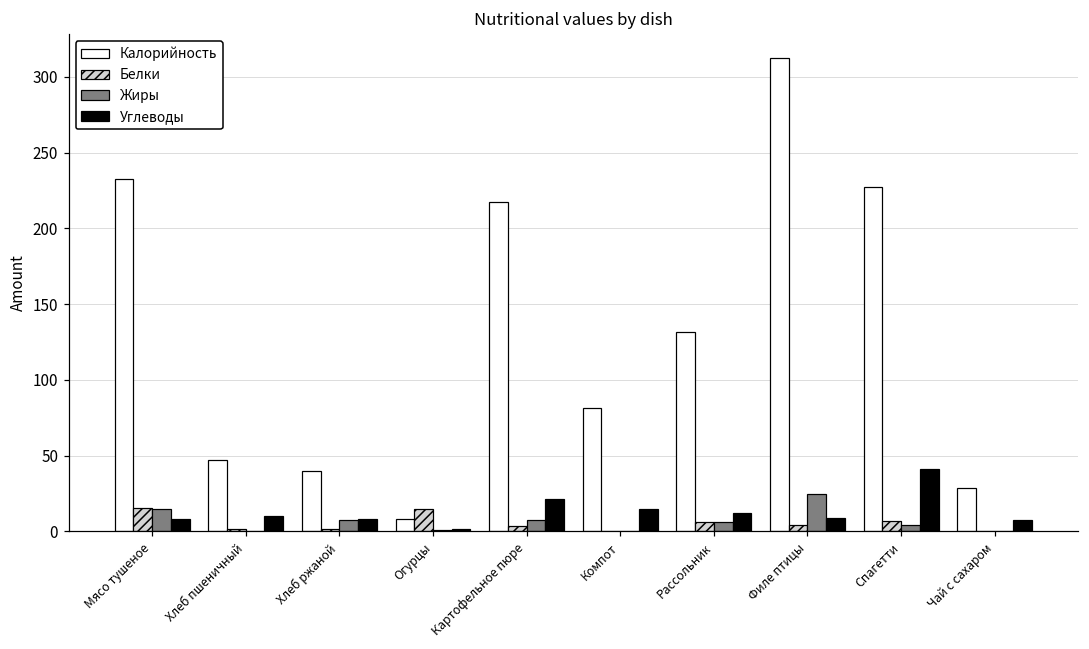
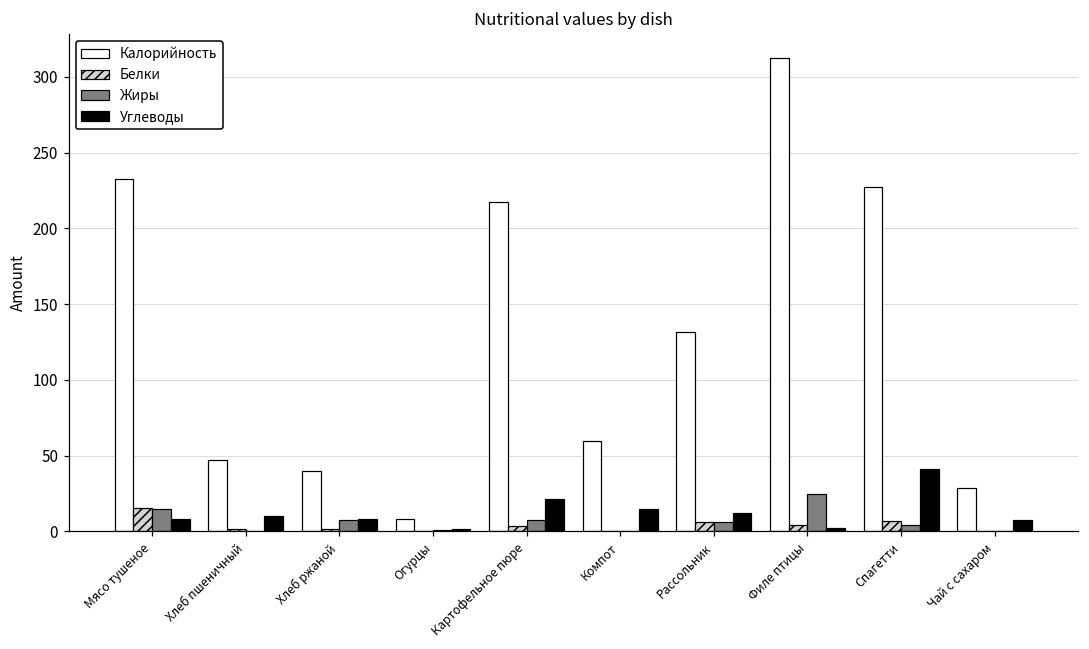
Белки, Огурцы: 15 -> 0
Калорийность, Компот: 82 -> 59
Углеводы, Филе птицы: 9 -> 3
